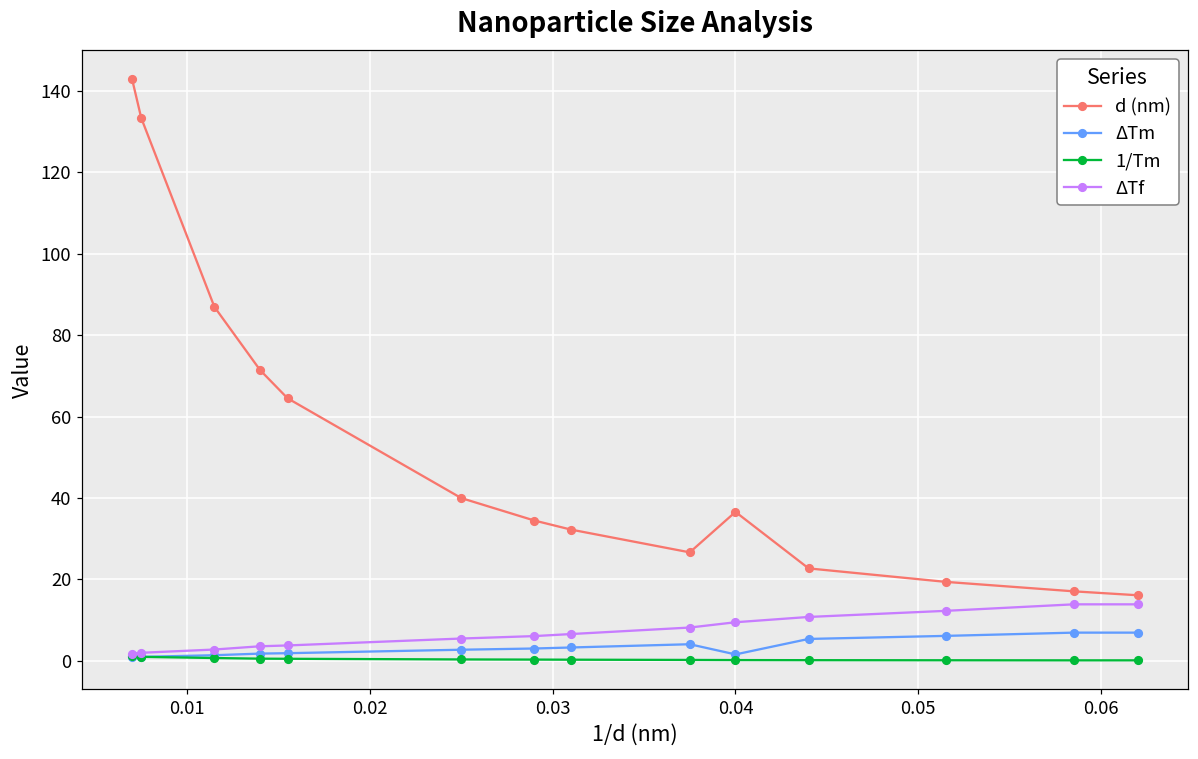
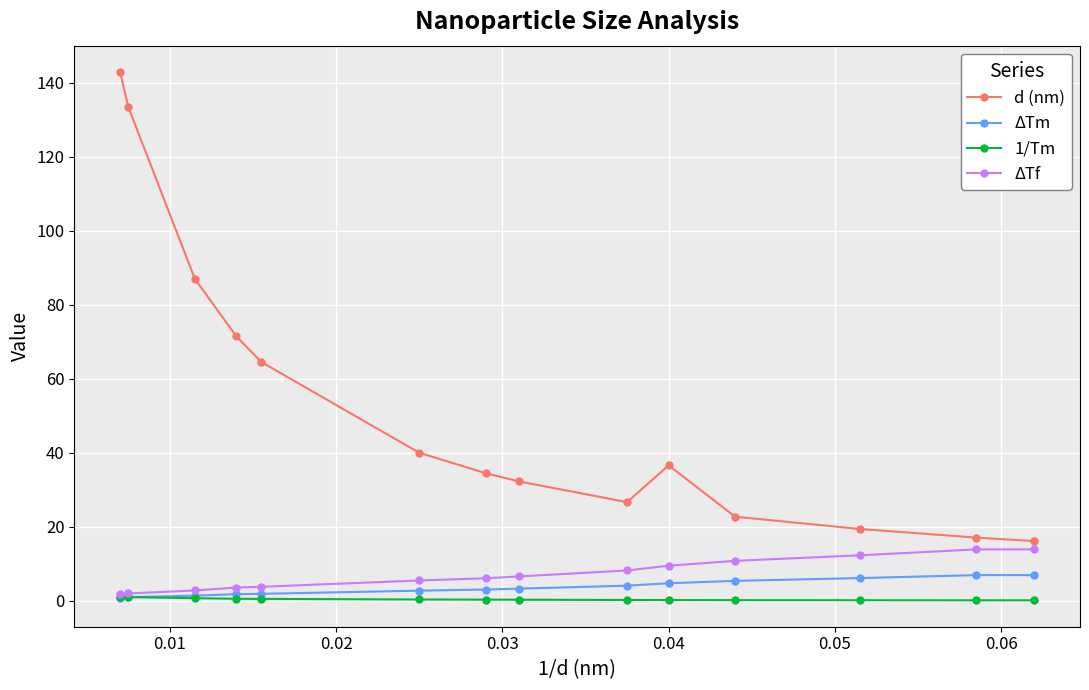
ΔTm, 0.04: 2 -> 5
